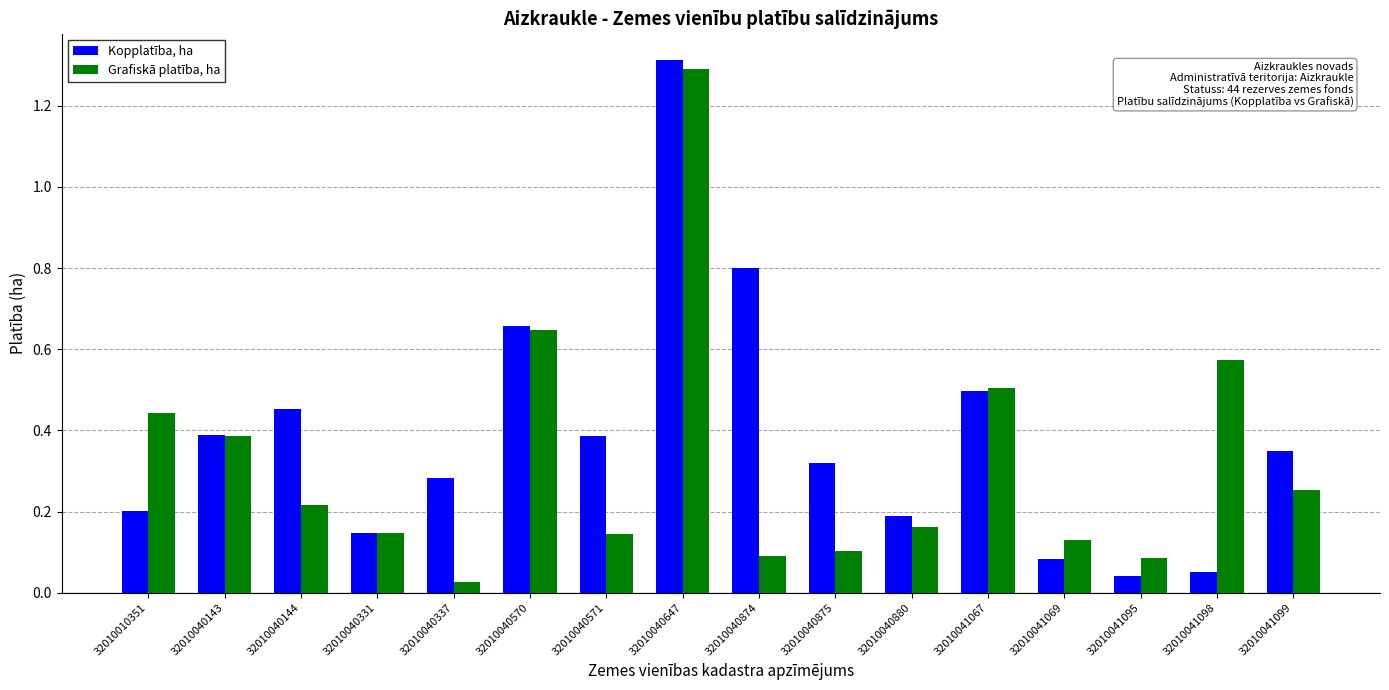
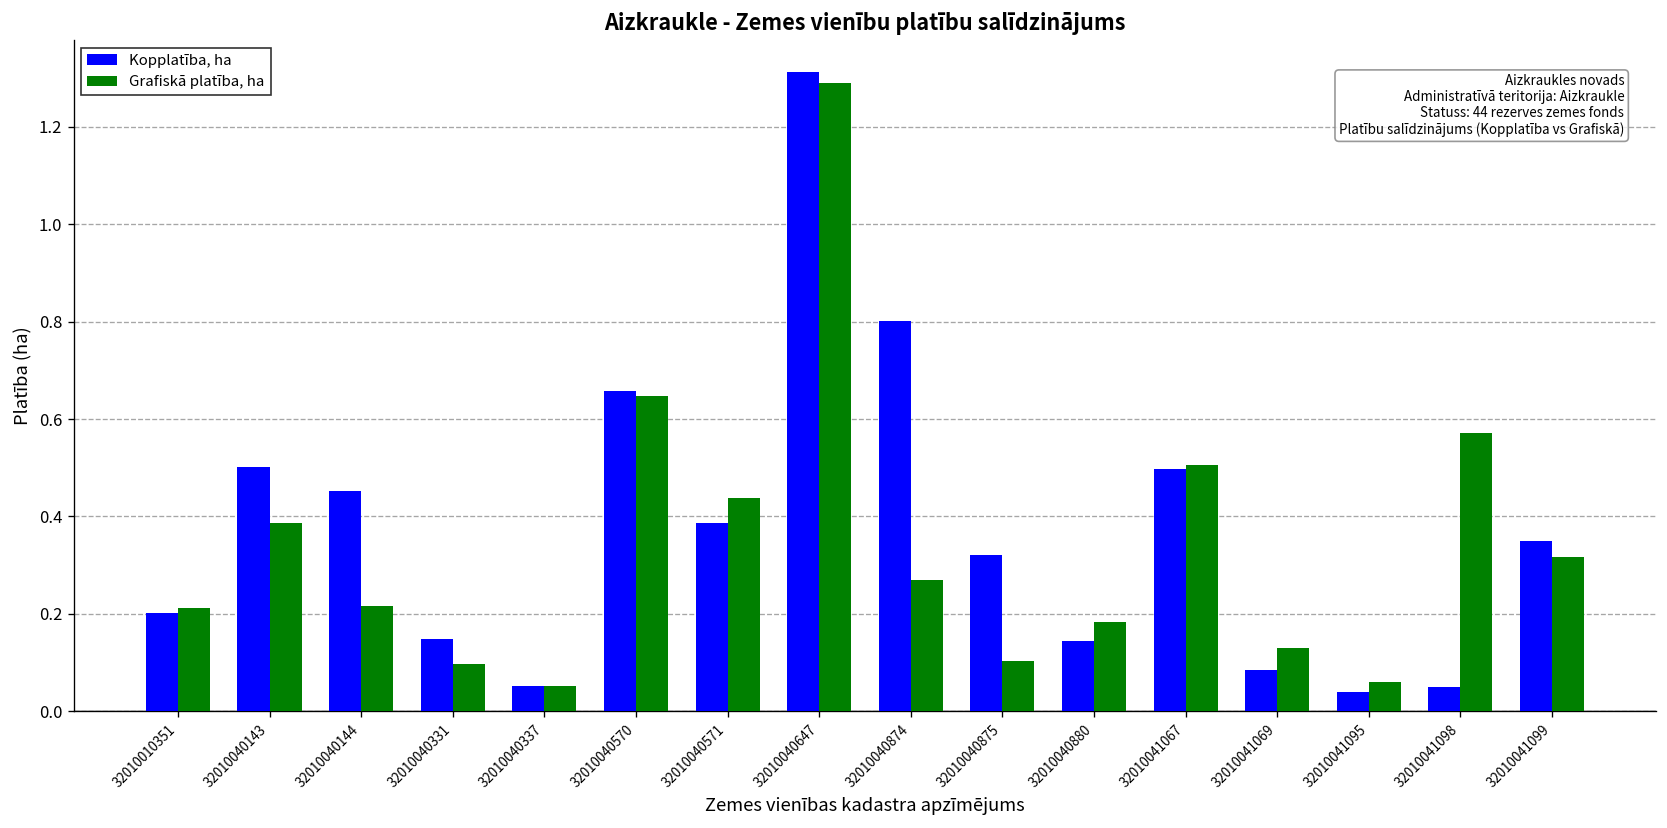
Grafiskā platība, ha, 32010010351: 0.44 -> 0.21
Kopplatība, ha, 32010040143: 0.39 -> 0.50
Grafiskā platība, ha, 32010040331: 0.15 -> 0.10
Kopplatība, ha, 32010040337: 0.28 -> 0.05
Grafiskā platība, ha, 32010040337: 0.03 -> 0.05
Grafiskā platība, ha, 32010040571: 0.14 -> 0.44
Grafiskā platība, ha, 32010040874: 0.09 -> 0.27
Kopplatība, ha, 32010040880: 0.19 -> 0.15
Grafiskā platība, ha, 32010040880: 0.16 -> 0.18
Grafiskā platība, ha, 32010041095: 0.09 -> 0.06
Grafiskā platība, ha, 32010041099: 0.25 -> 0.32
